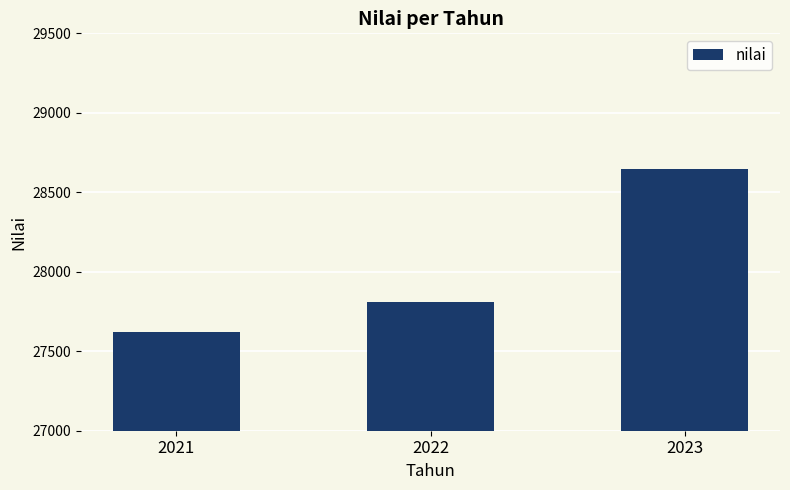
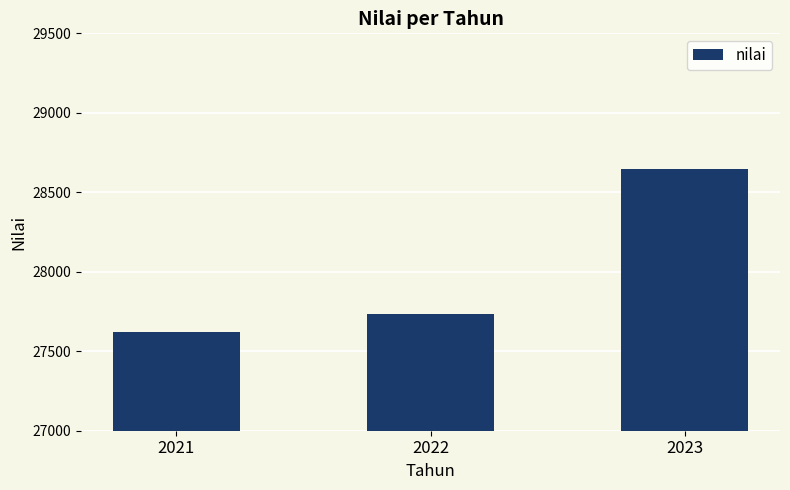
2022: 27810 -> 27740
